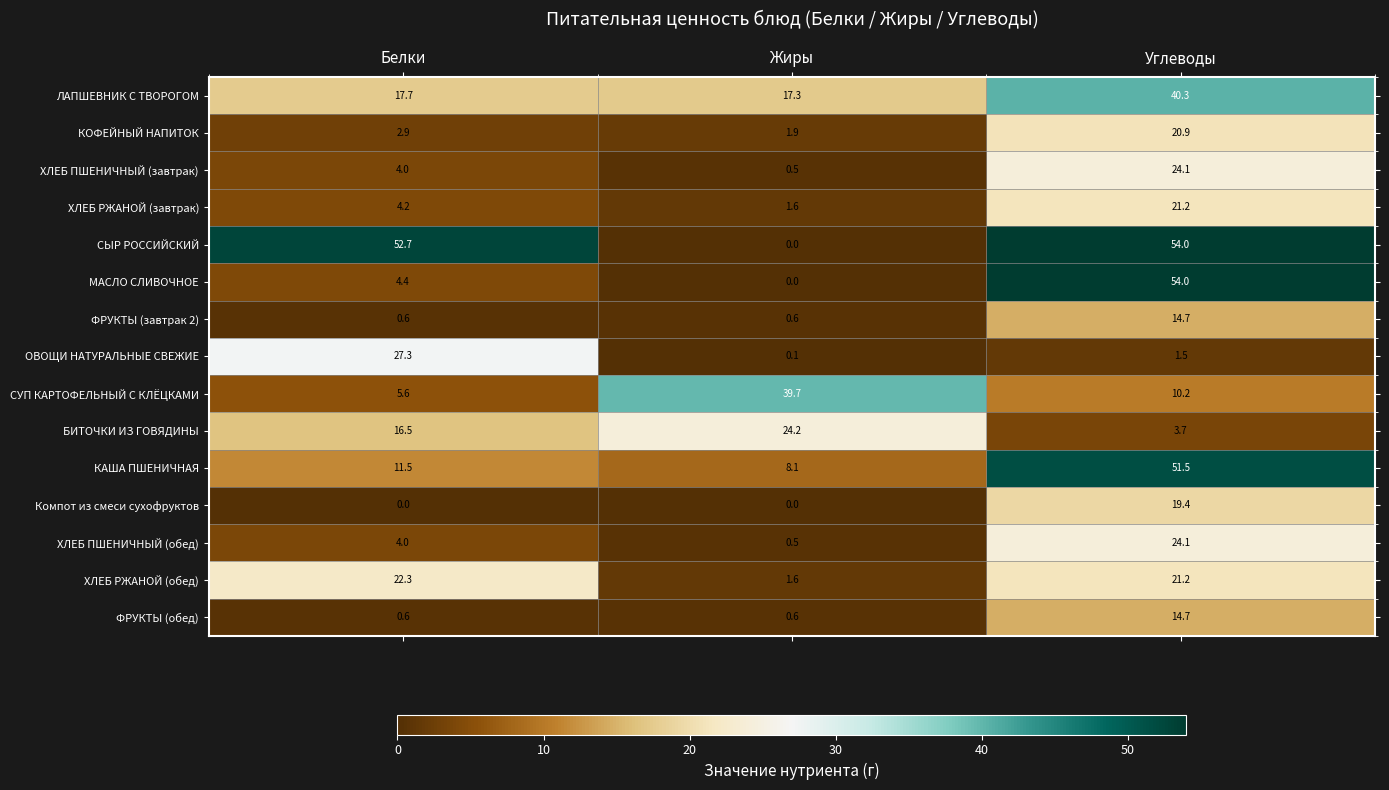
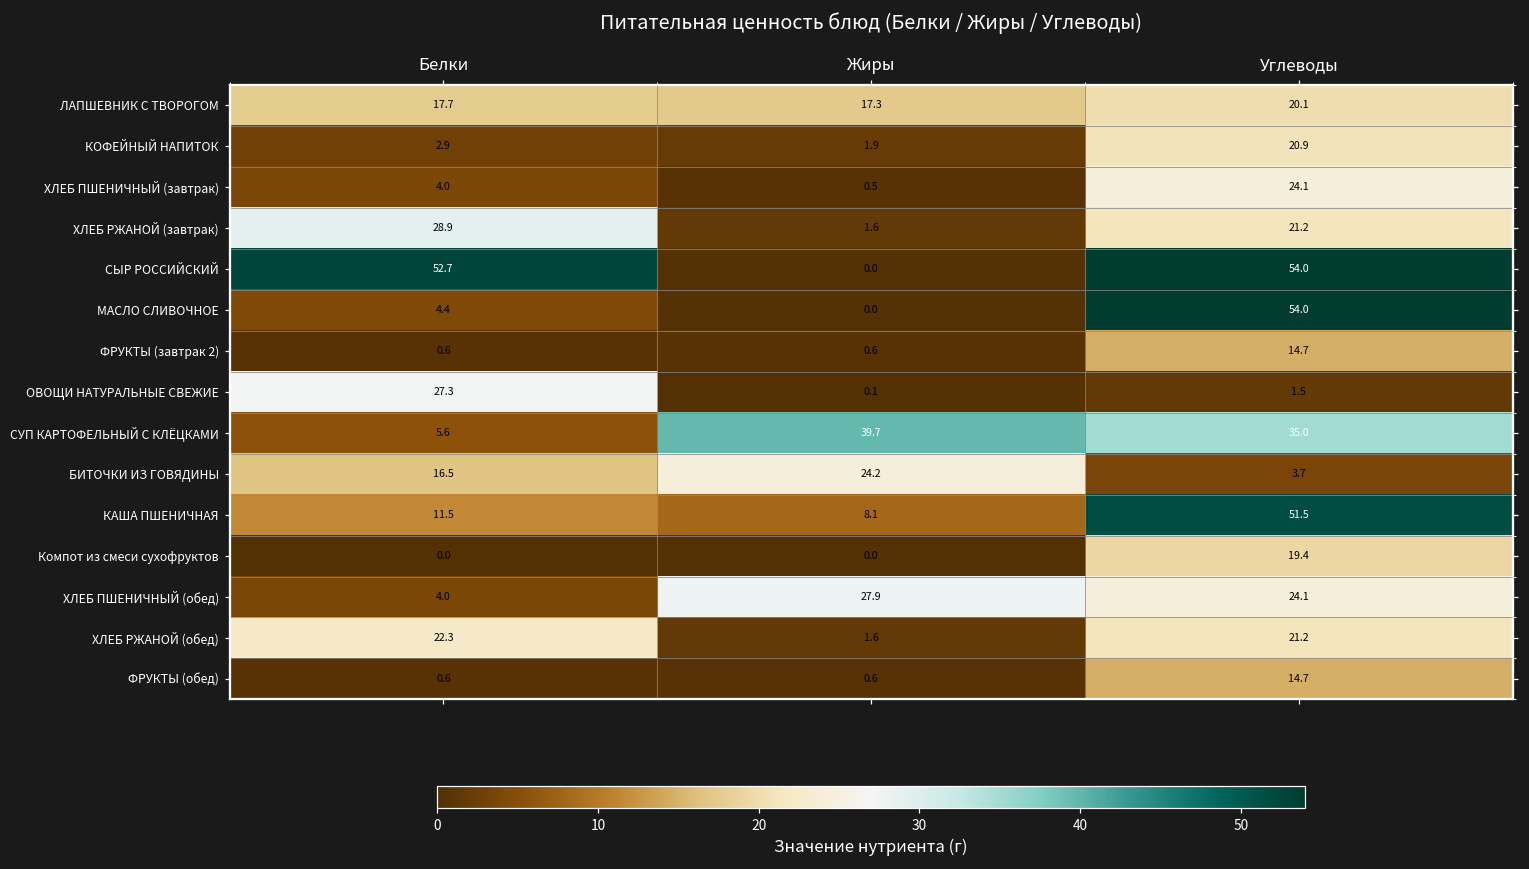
ЛАПШЕВНИК С ТВОРОГОМ, Углеводы: 40.3 -> 20.1
ХЛЕБ РЖАНОЙ (завтрак), Белки: 4.2 -> 28.9
СУП КАРТОФЕЛЬНЫЙ С КЛЁЦКАМИ, Углеводы: 10.2 -> 35.0
ХЛЕБ ПШЕНИЧНЫЙ (обед), Жиры: 0.5 -> 27.9
